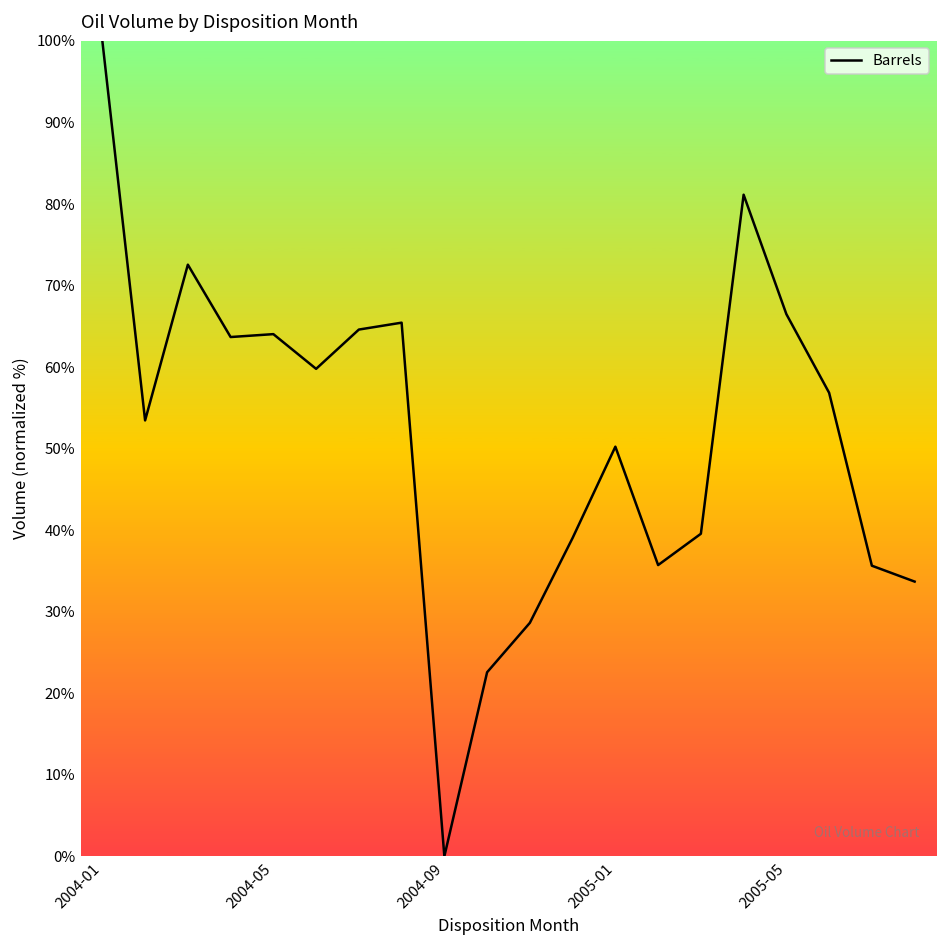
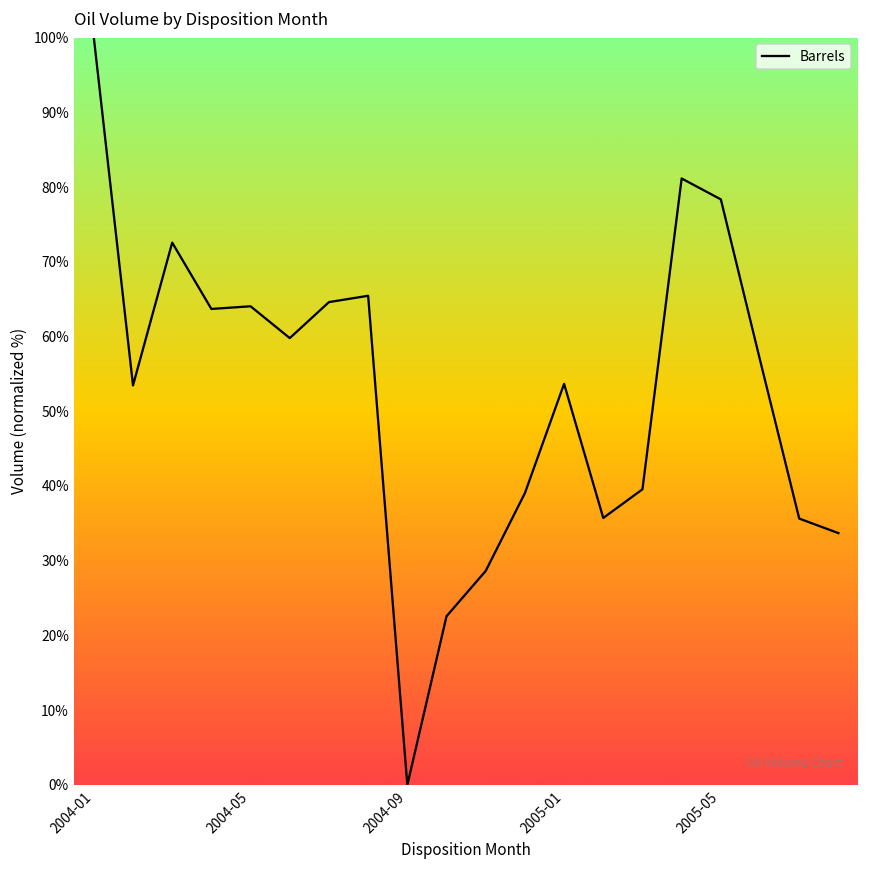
2005-01: 50% -> 54%
2005-05: 66% -> 78%
